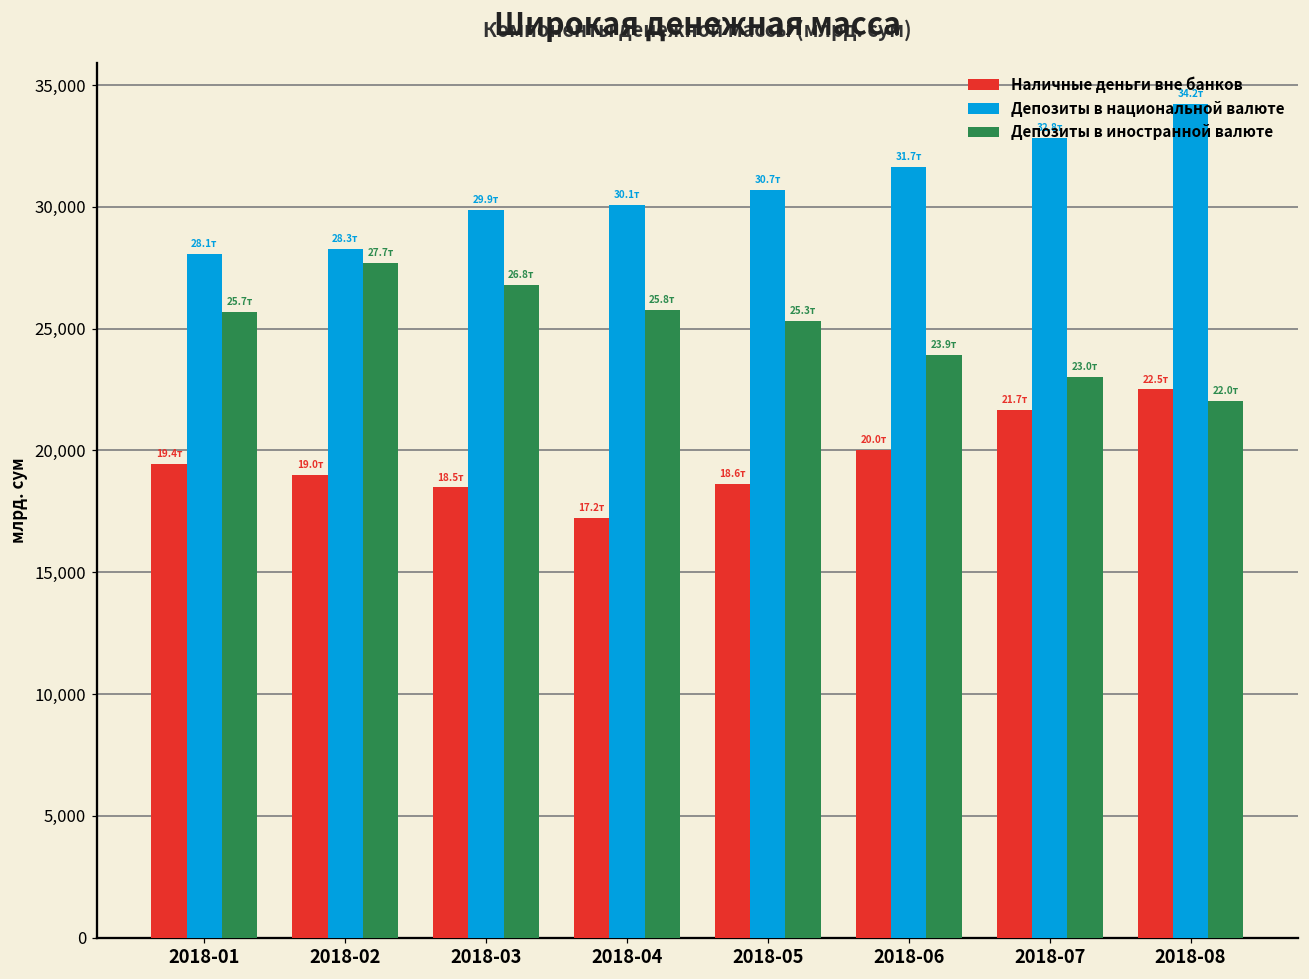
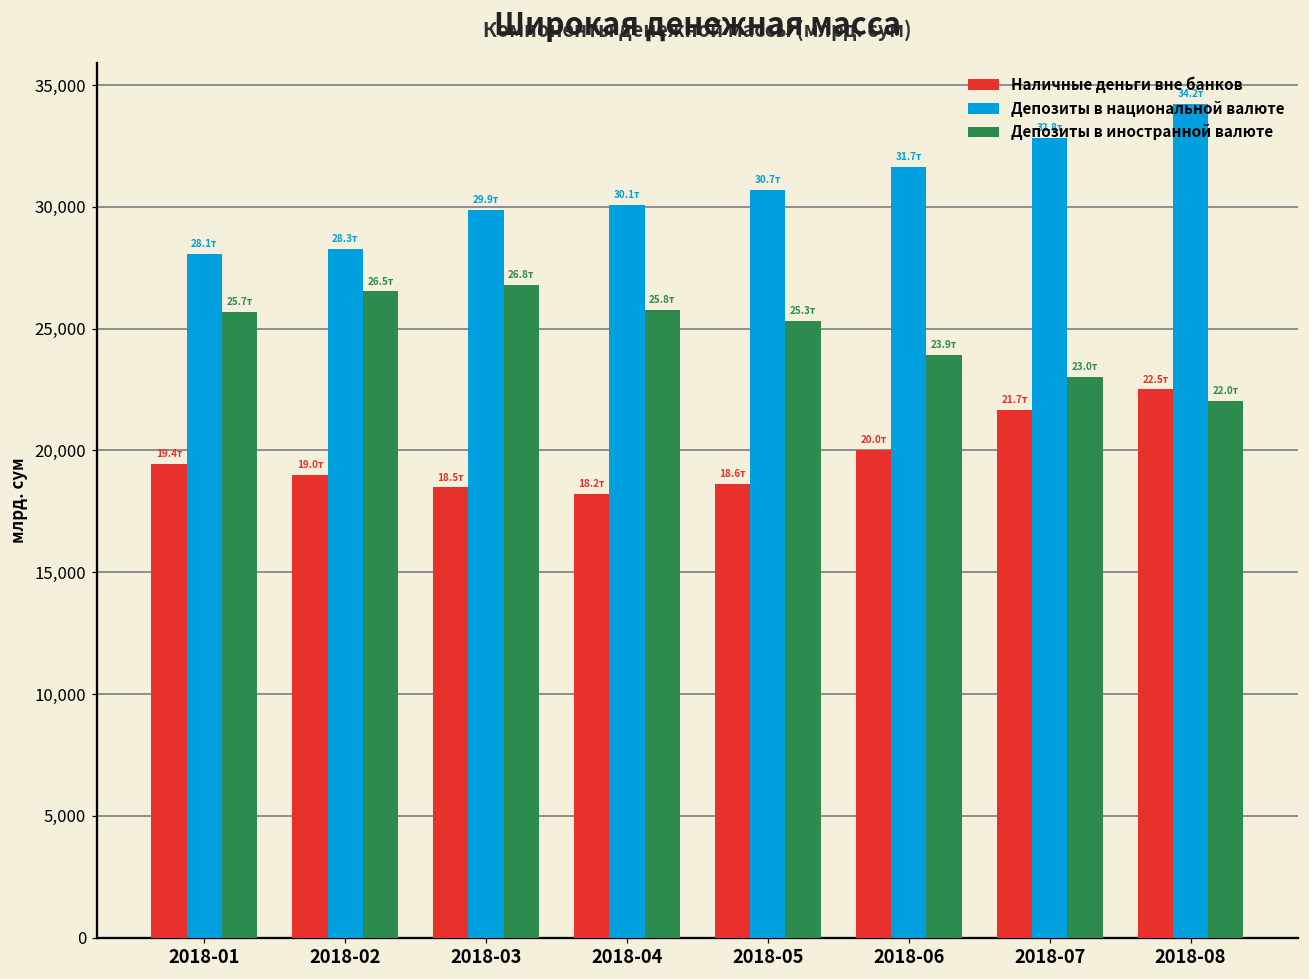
Депозиты в иностранной валюте, 2018-02: 27.7т -> 26.5т
Наличные деньги вне банков, 2018-04: 17.2т -> 18.2т
